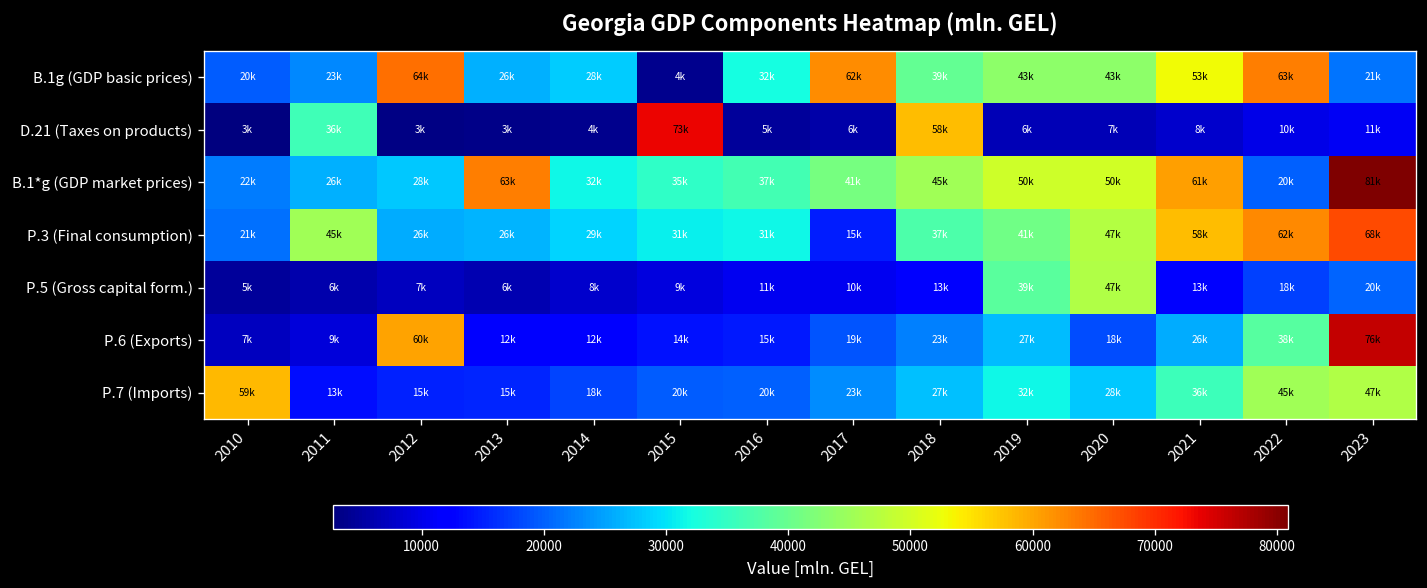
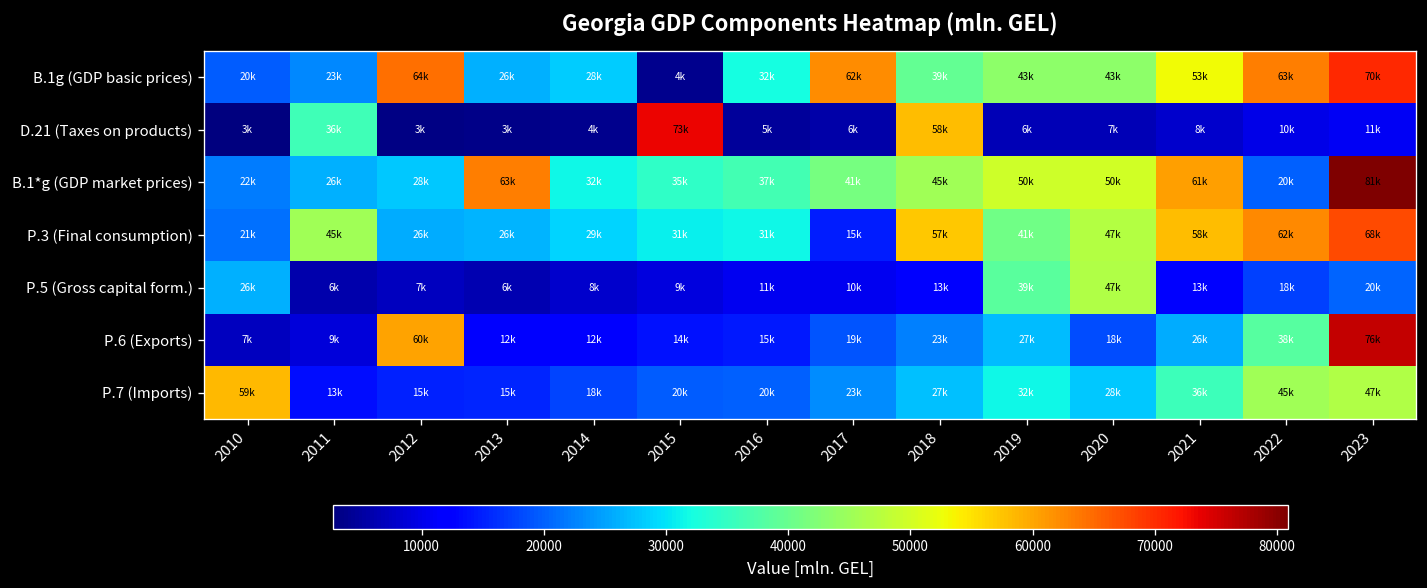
B.1g (GDP basic prices), 2023: 21k -> 70k
P.3 (Final consumption), 2018: 37k -> 57k
P.5 (Gross capital form.), 2010: 5k -> 26k
